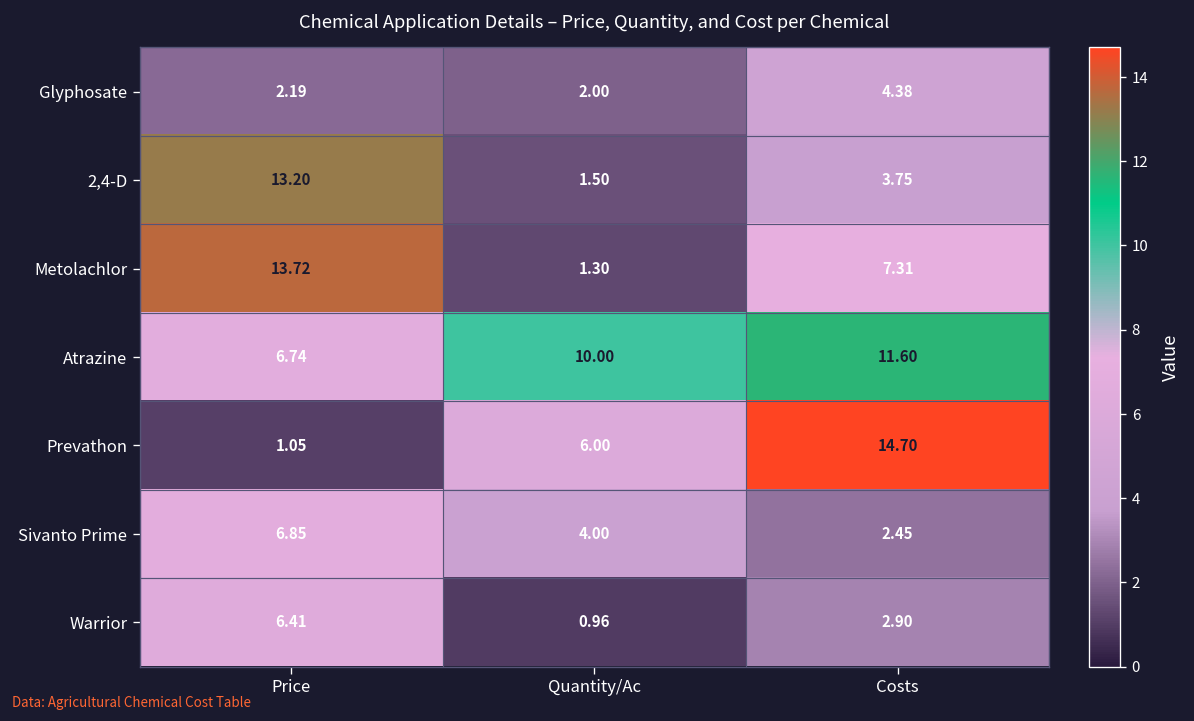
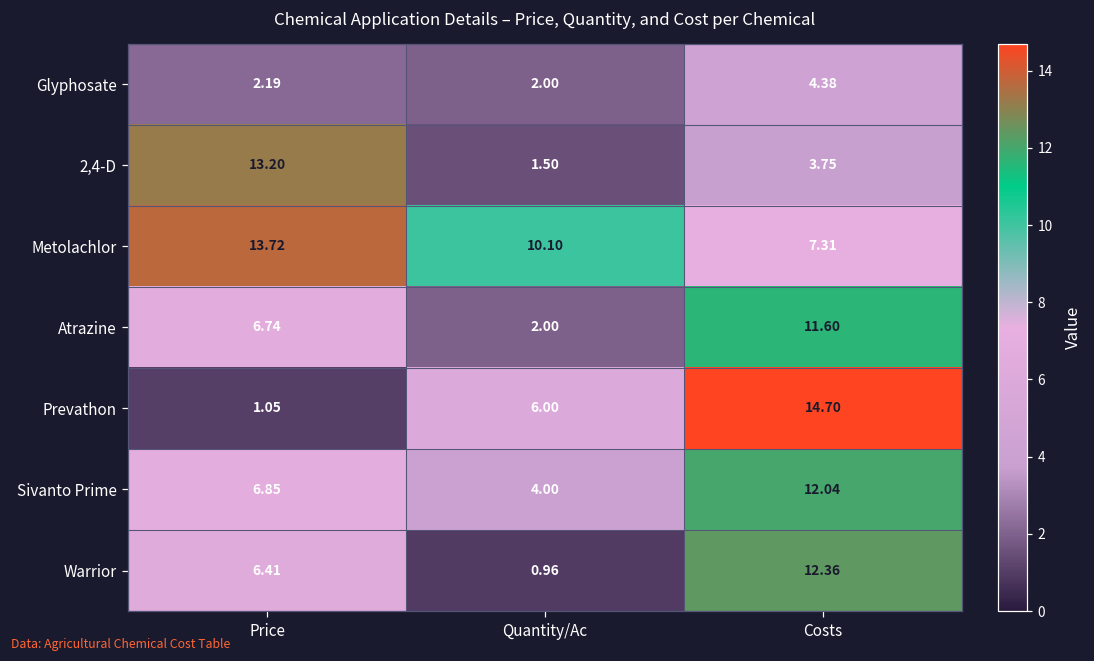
Metolachlor, Quantity/Ac: 1.30 -> 10.10
Atrazine, Quantity/Ac: 10.00 -> 2.00
Sivanto Prime, Costs: 2.45 -> 12.04
Warrior, Costs: 2.90 -> 12.36
